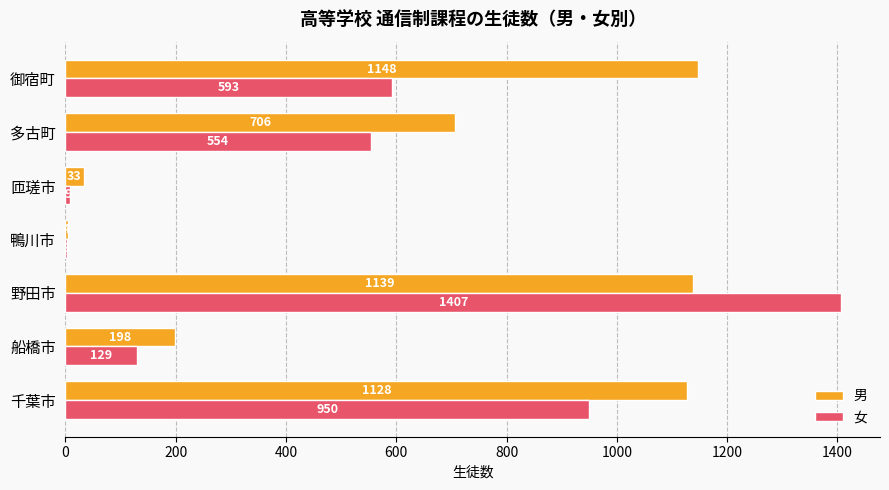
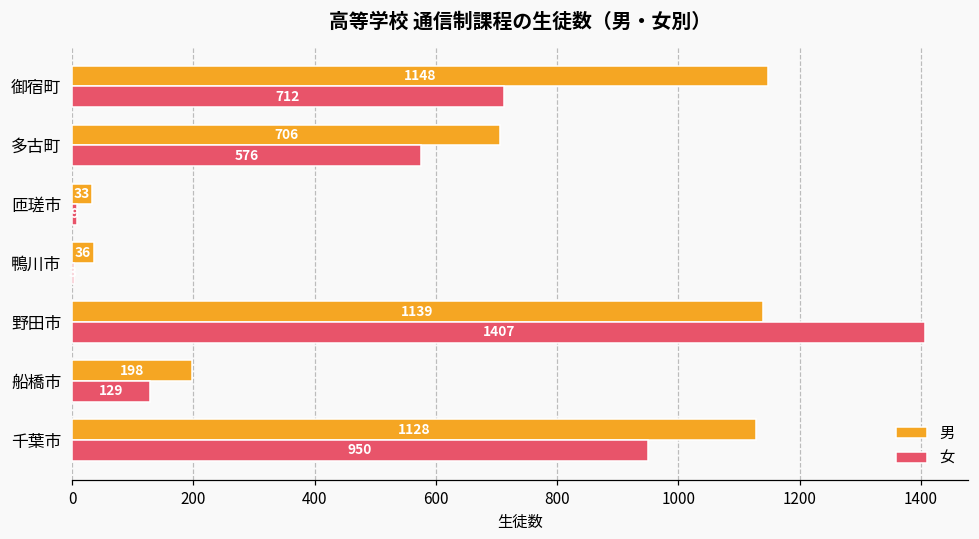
女, 御宿町: 593 -> 712
女, 多古町: 554 -> 576
男, 鴨川市: 0 -> 40
